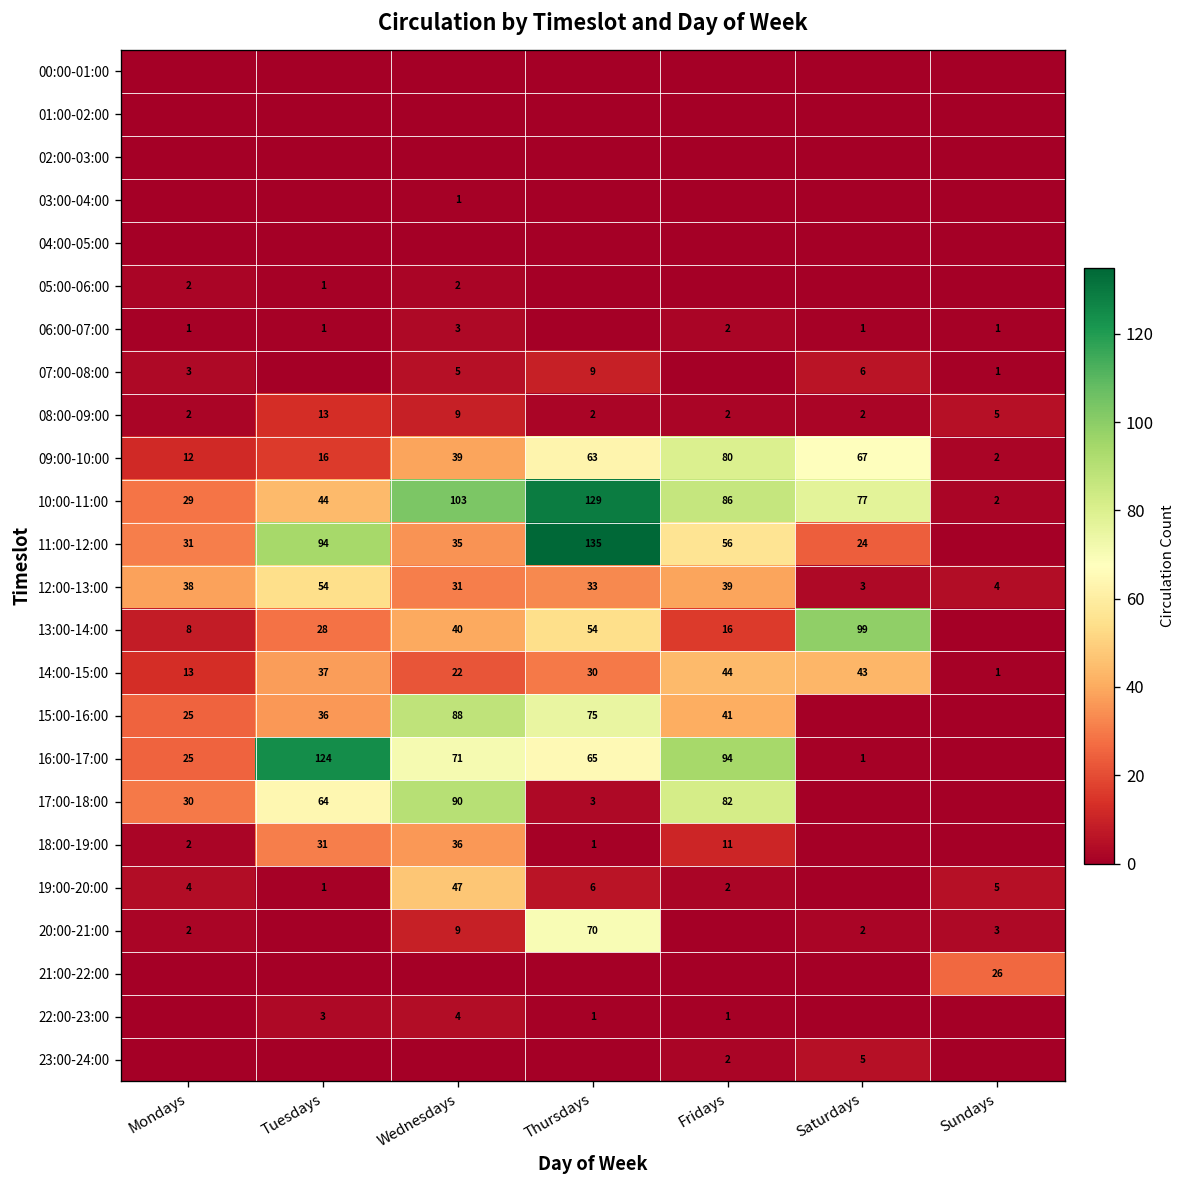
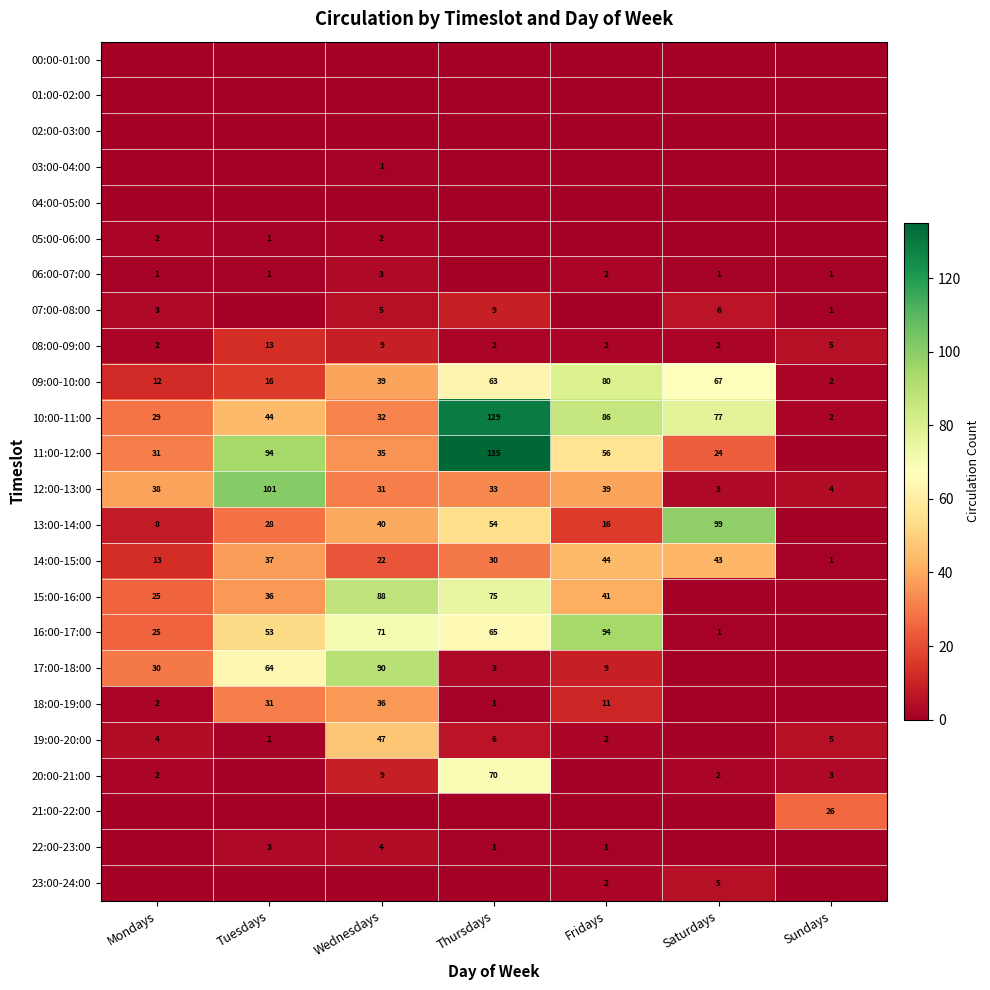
10:00-11:00, Wednesdays: 103 -> 32
12:00-13:00, Tuesdays: 54 -> 101
16:00-17:00, Tuesdays: 124 -> 53
17:00-18:00, Fridays: 82 -> 9
